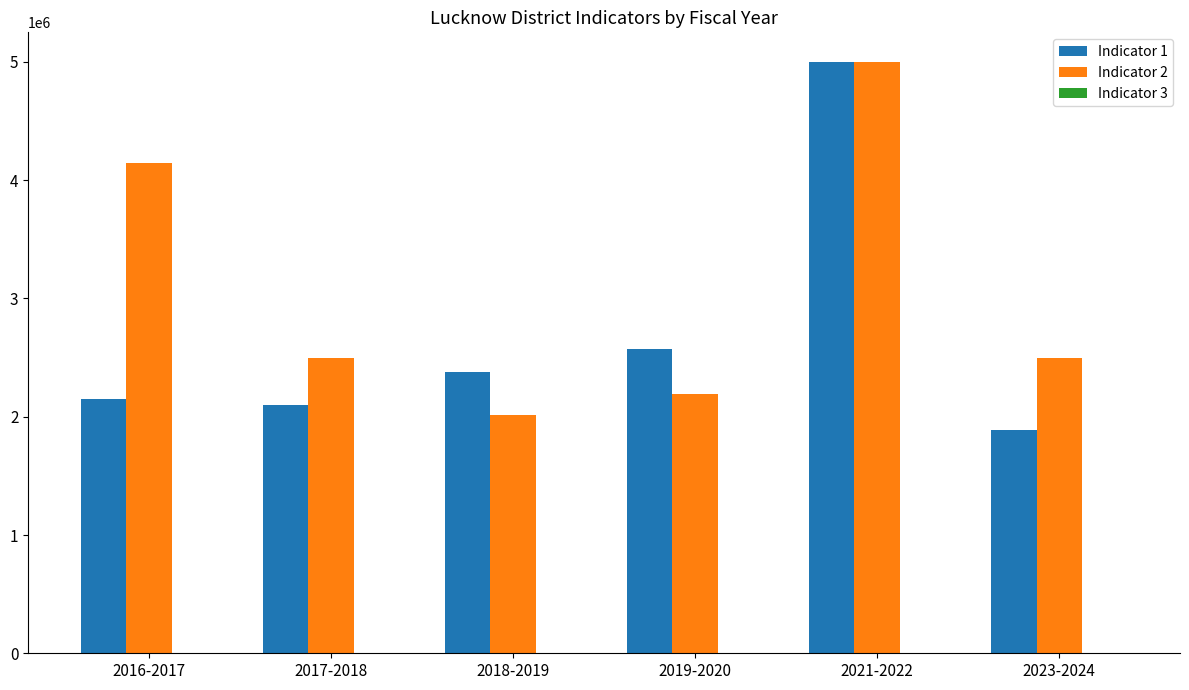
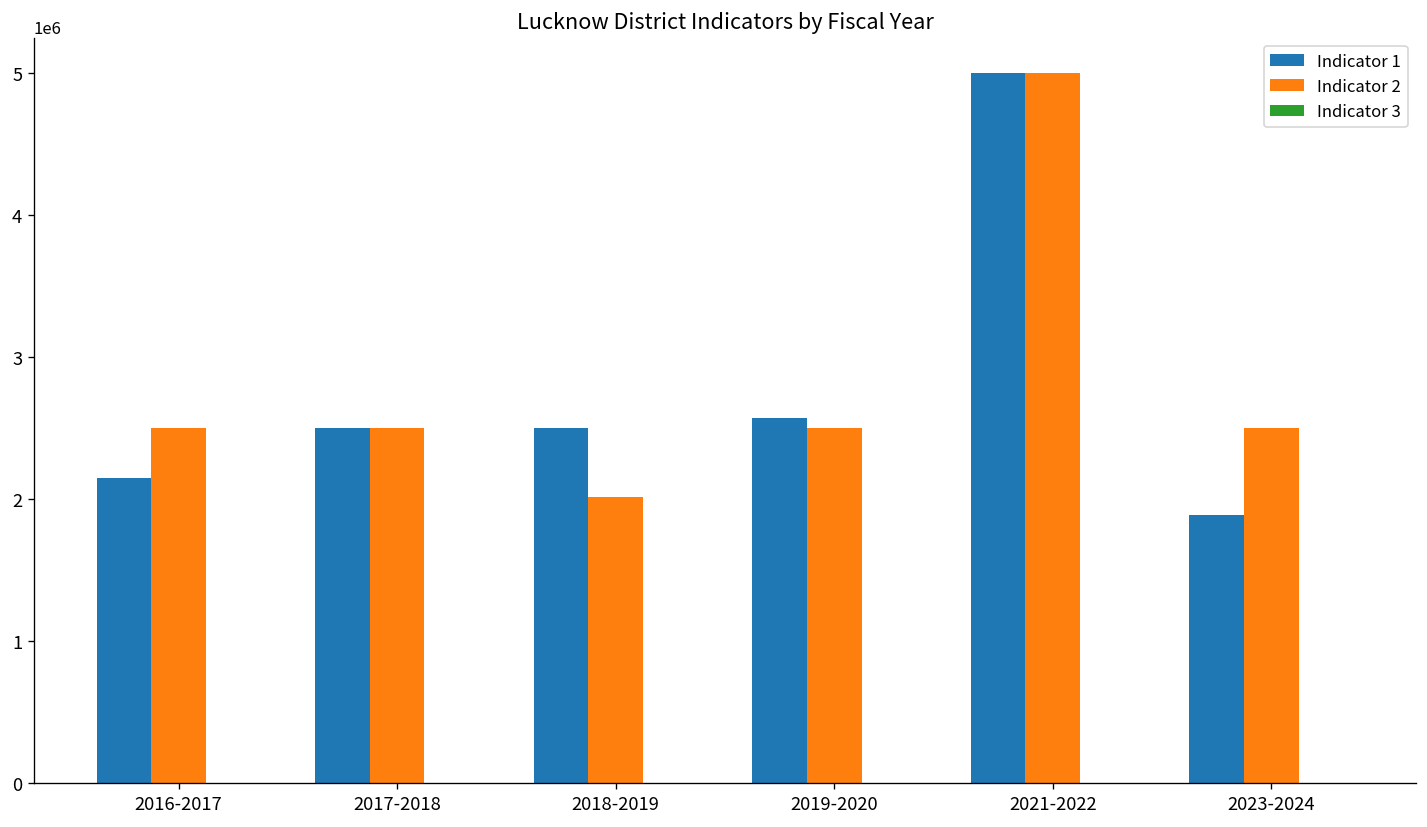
Indicator 2, 2016-2017: 4150000 -> 2500000
Indicator 1, 2017-2018: 2100000 -> 2500000
Indicator 1, 2018-2019: 2380000 -> 2500000
Indicator 2, 2019-2020: 2190000 -> 2500000
